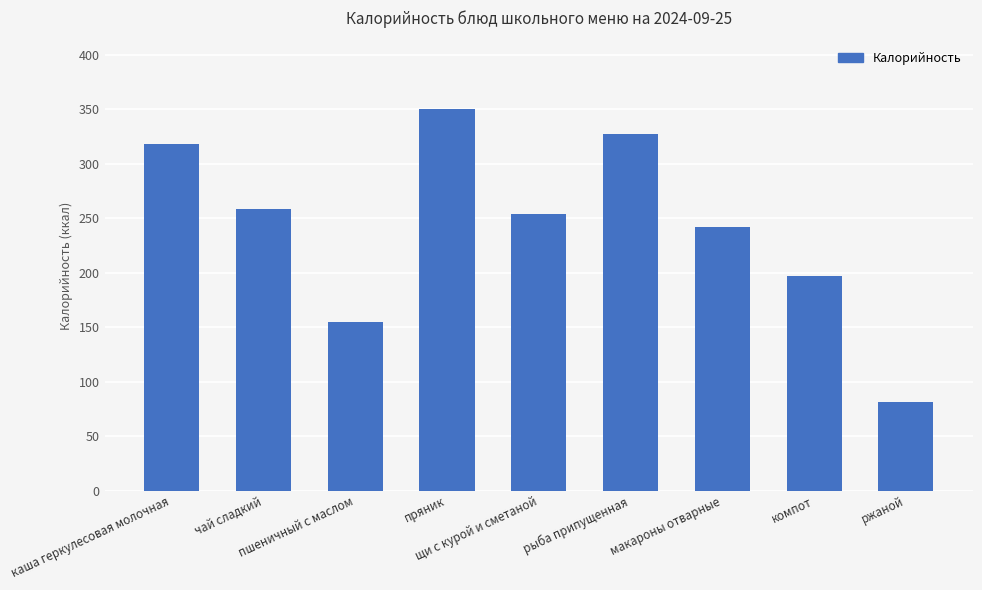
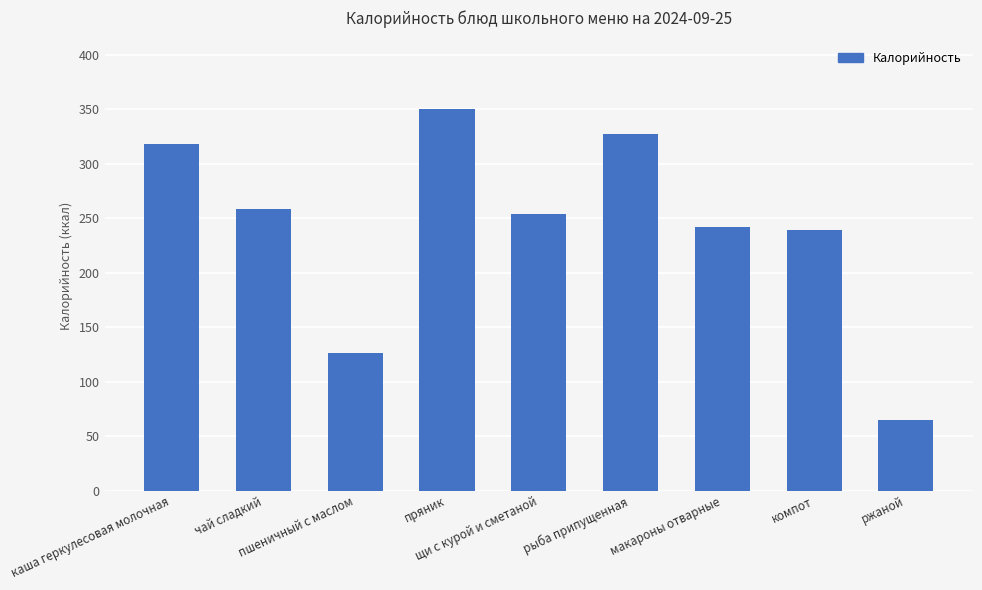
пшеничный с маслом: 155 -> 126
компот: 197 -> 239
ржаной: 81 -> 65
